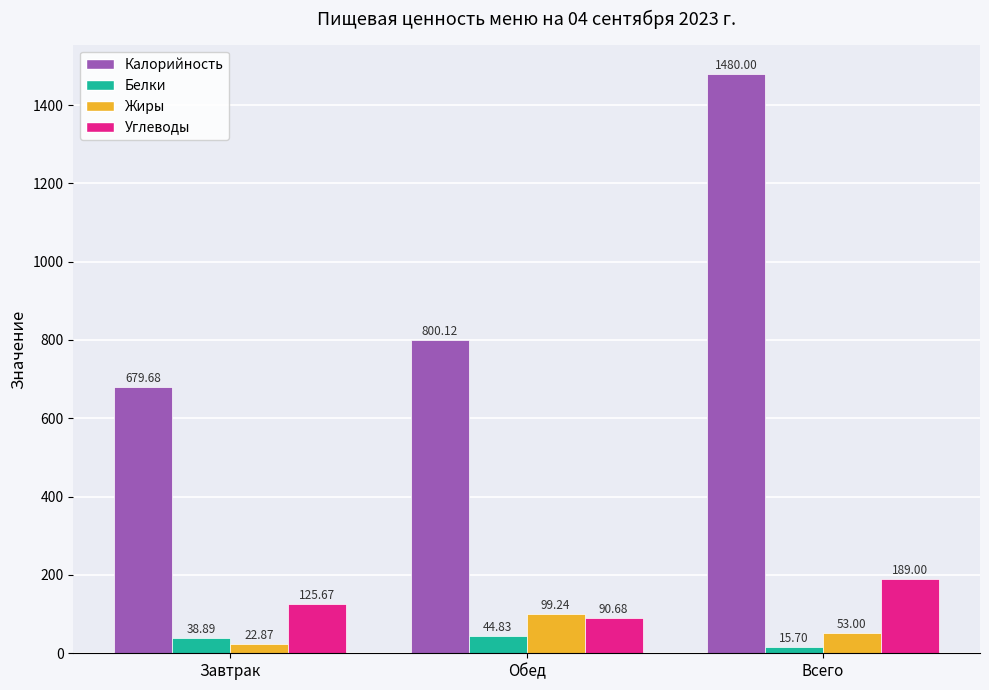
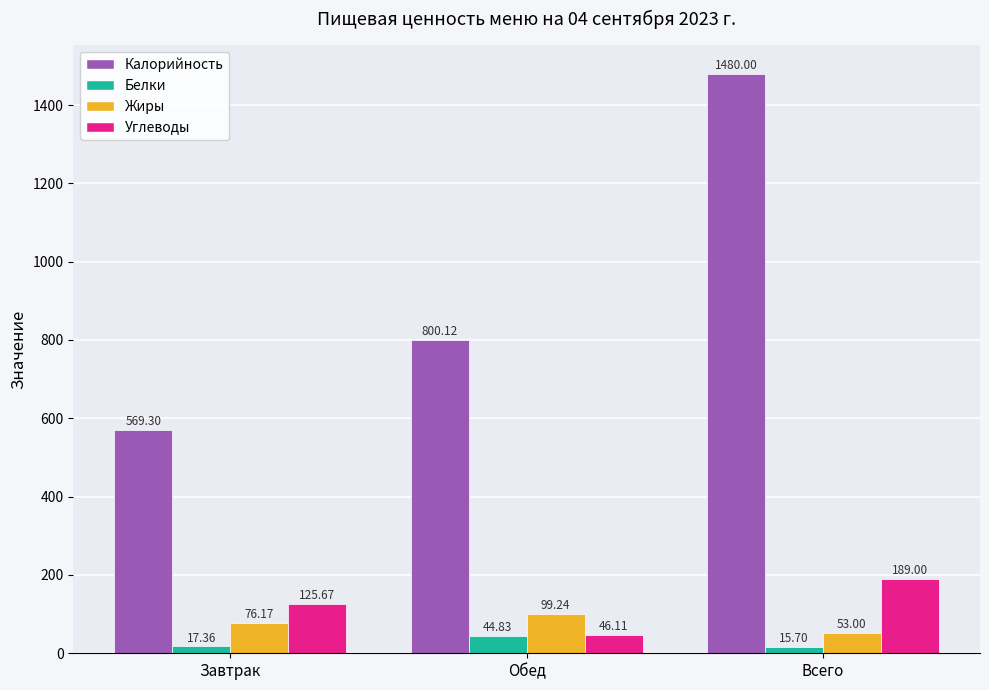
Калорийность, Завтрак: 679.68 -> 569.30
Белки, Завтрак: 38.89 -> 17.36
Жиры, Завтрак: 22.87 -> 76.17
Углеводы, Обед: 90.68 -> 46.11
